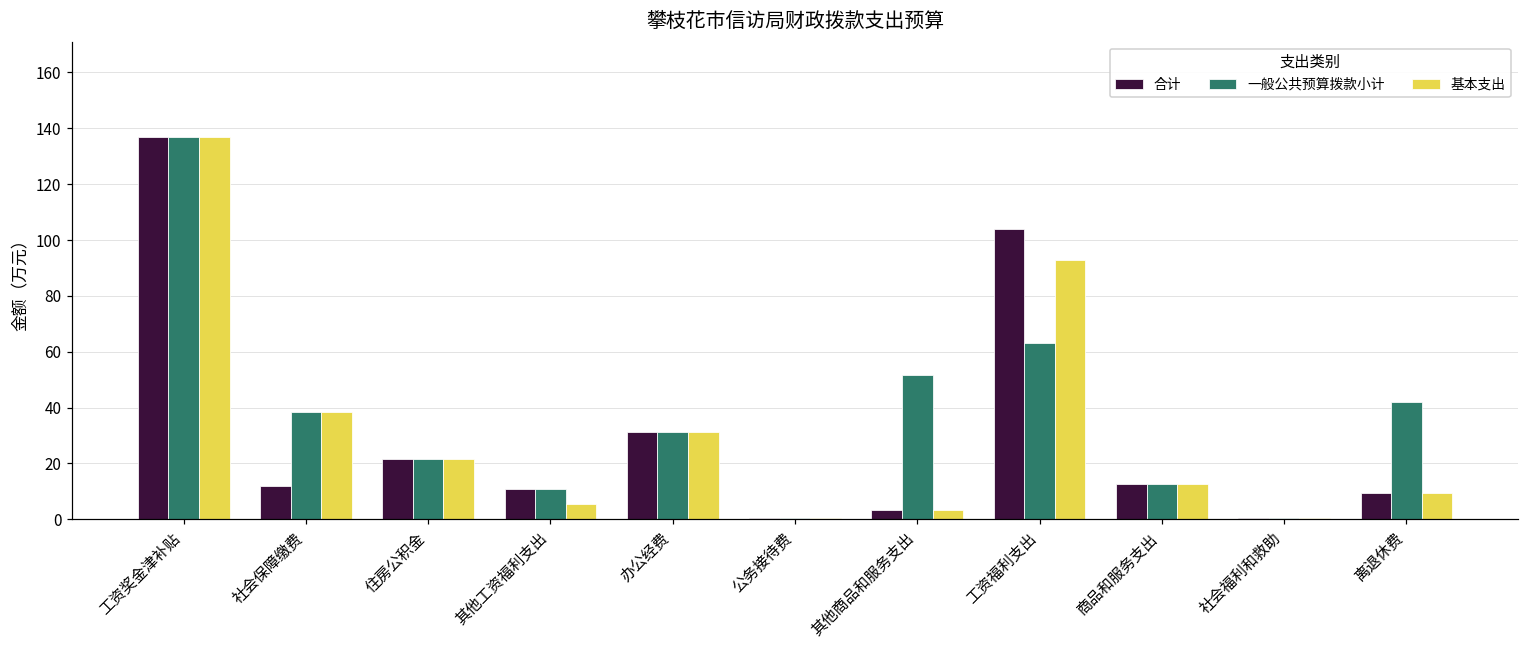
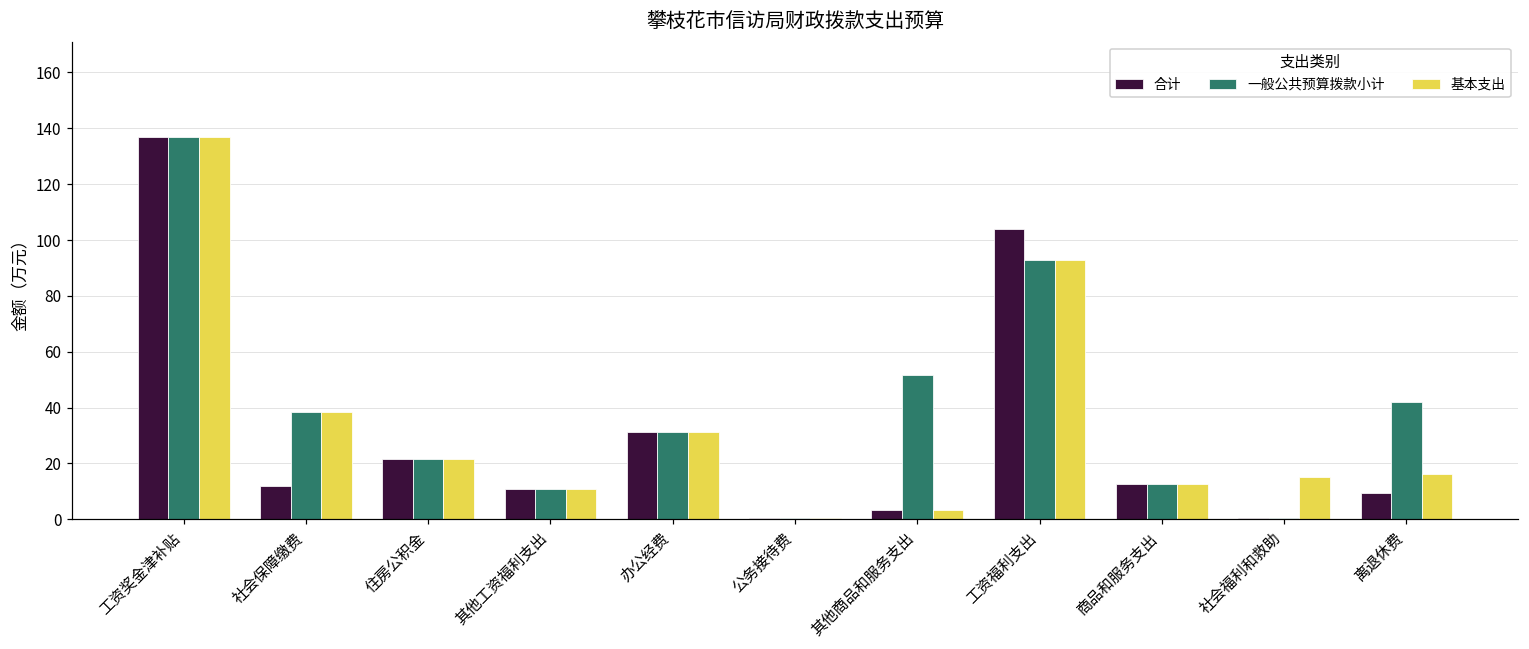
基本支出, 其他工资福利支出: 5 -> 11
一般公共预算拨款小计, 工资福利支出: 63 -> 93
基本支出, 社会福利和救助: 0 -> 15
基本支出, 离退休费: 9 -> 16
